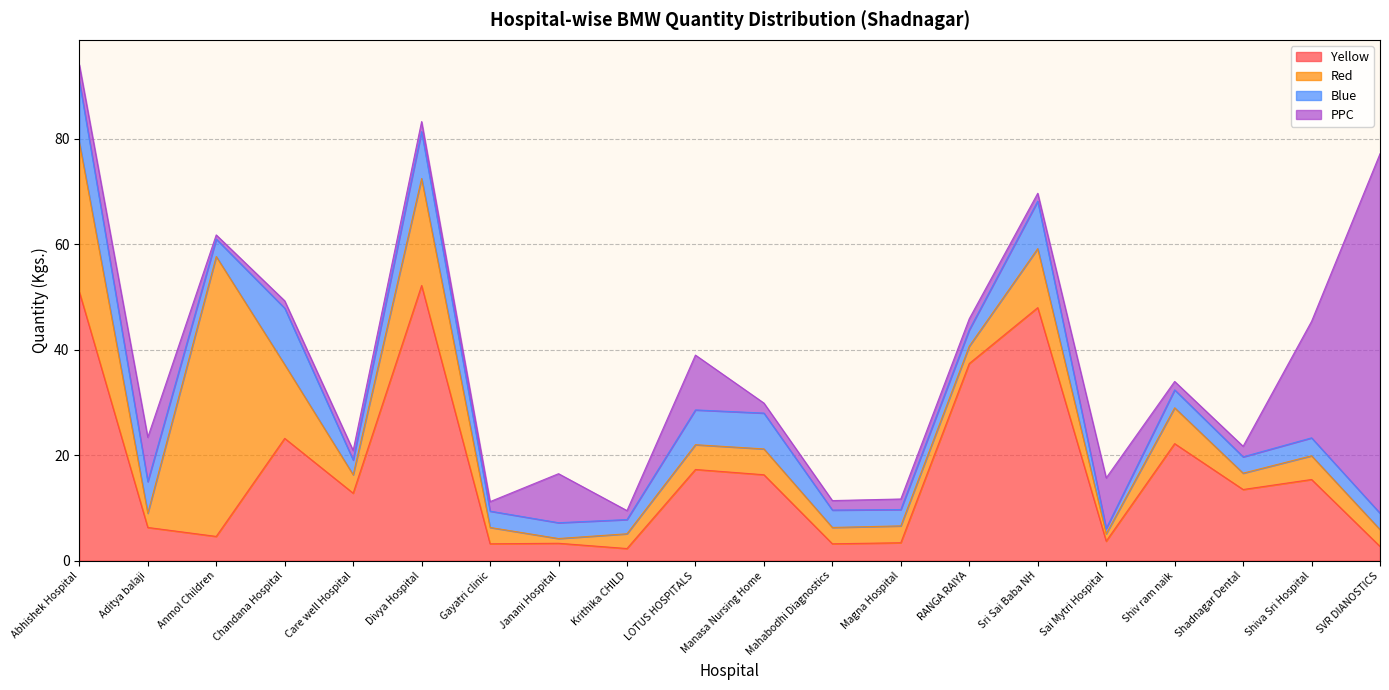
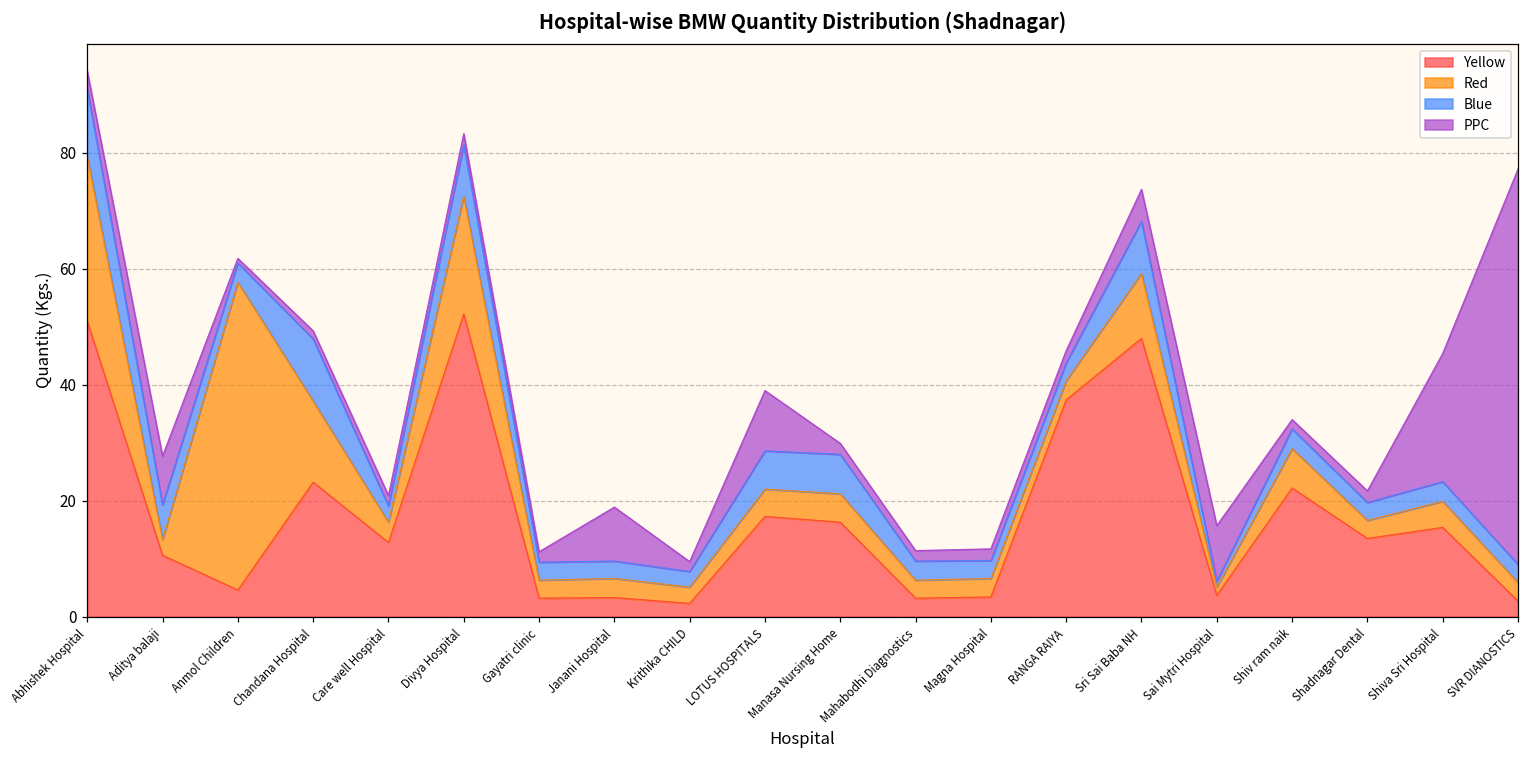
Yellow, Aditya balaji: 6 -> 11
Red, Janani Hospital: 1 -> 3
PPC, Sri Sai Baba NH: 2 -> 6
